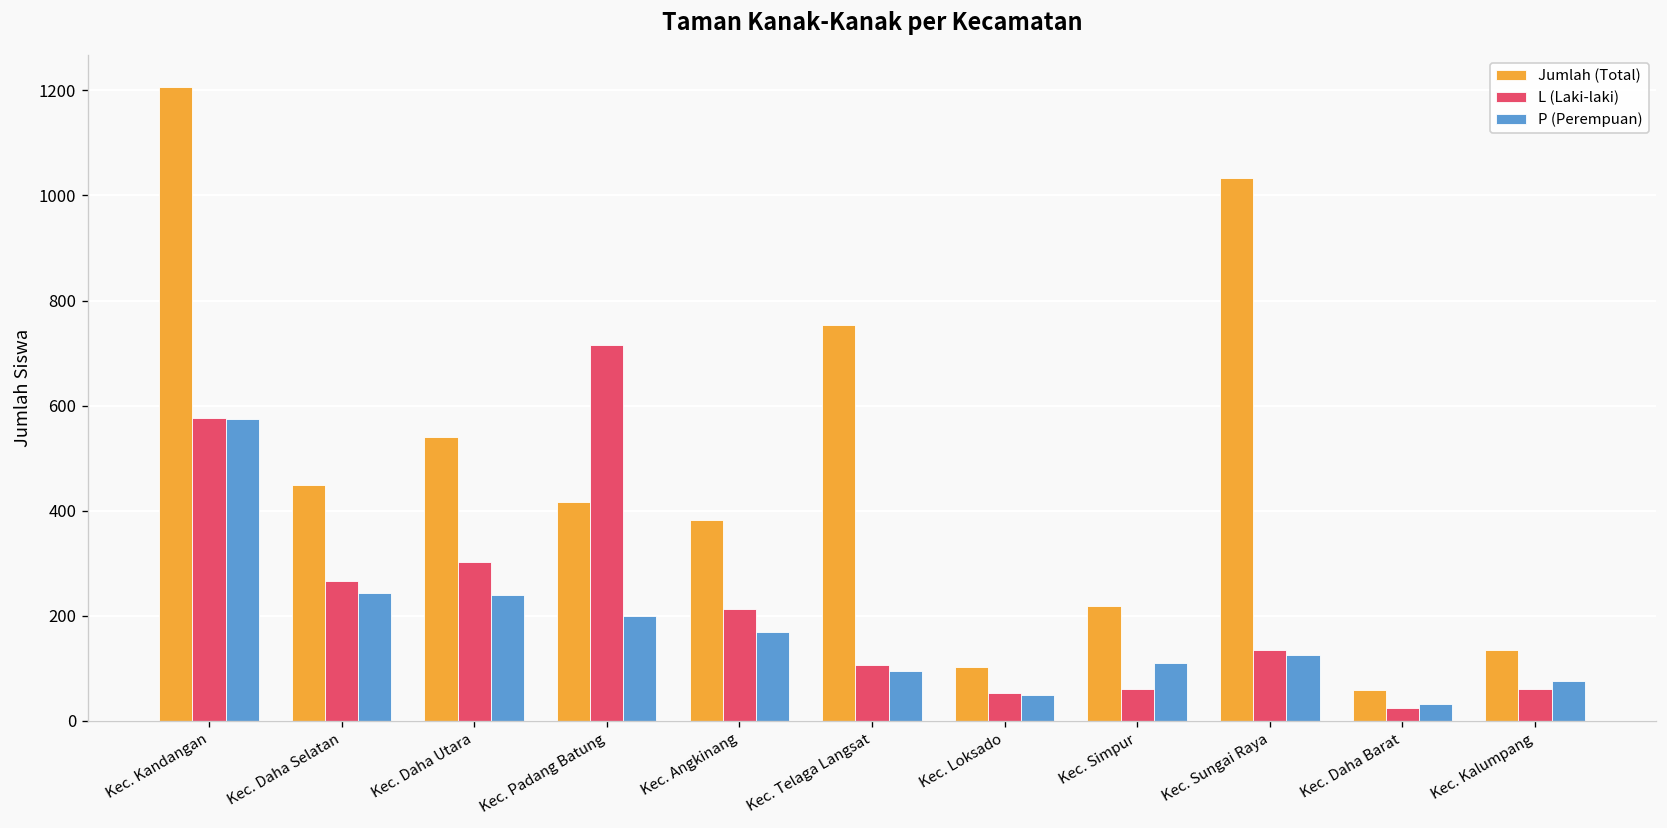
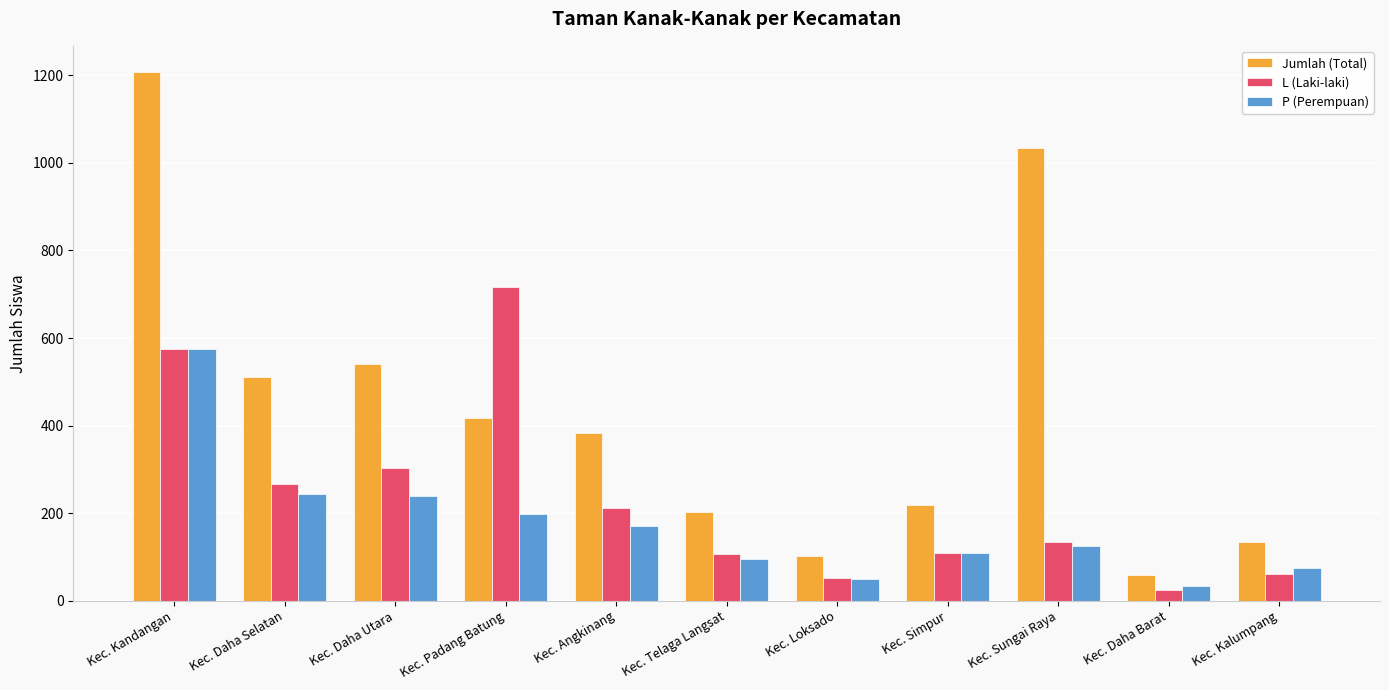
Jumlah (Total), Kec. Daha Selatan: 450 -> 510
Jumlah (Total), Kec. Telaga Langsat: 750 -> 200
L (Laki-laki), Kec. Simpur: 60 -> 110
